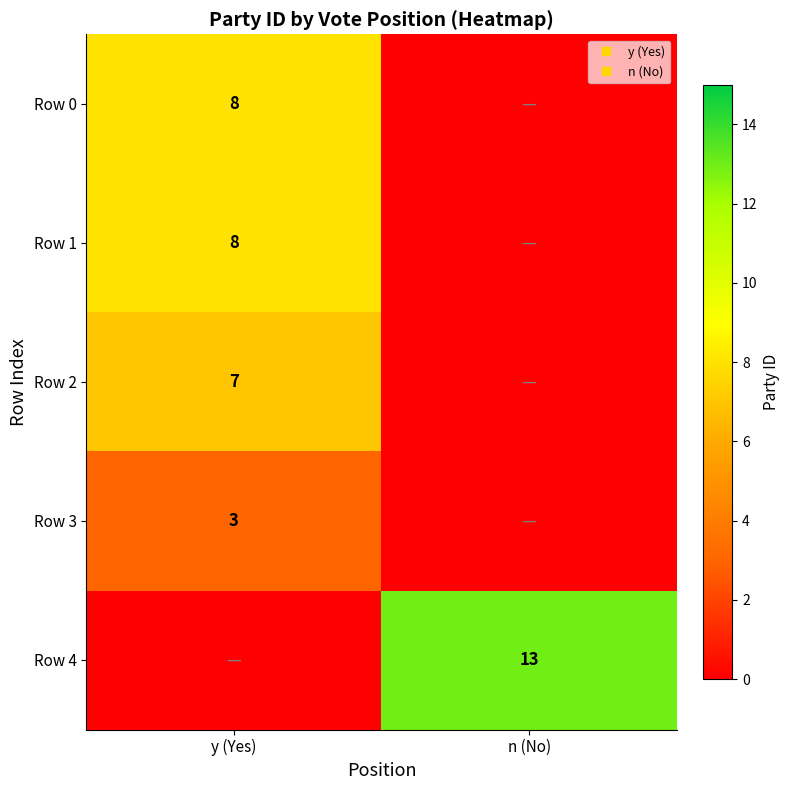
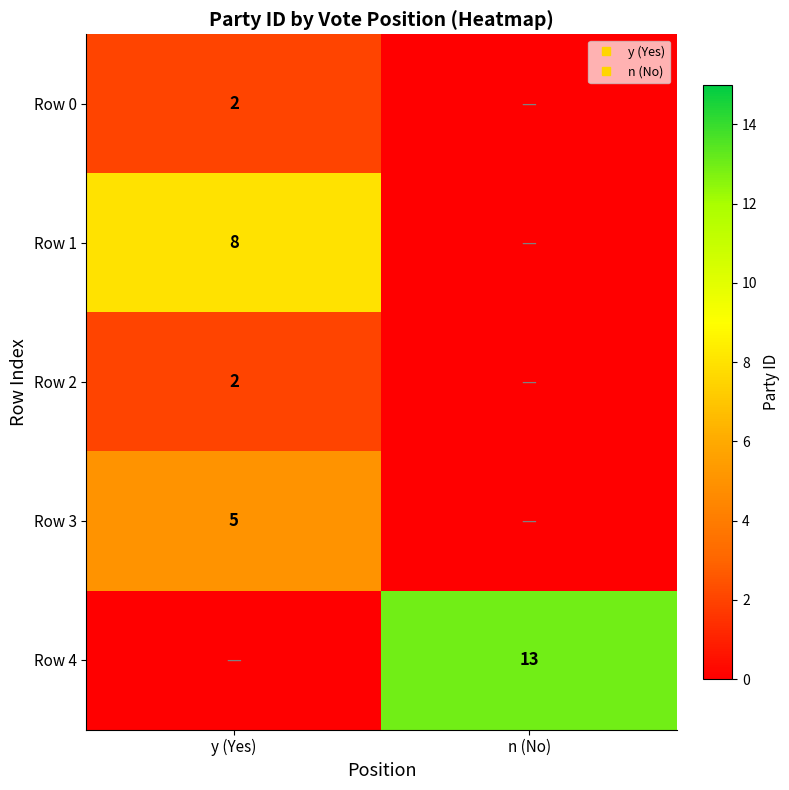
Row 0, y (Yes): 8 -> 2
Row 2, y (Yes): 7 -> 2
Row 3, y (Yes): 3 -> 5
